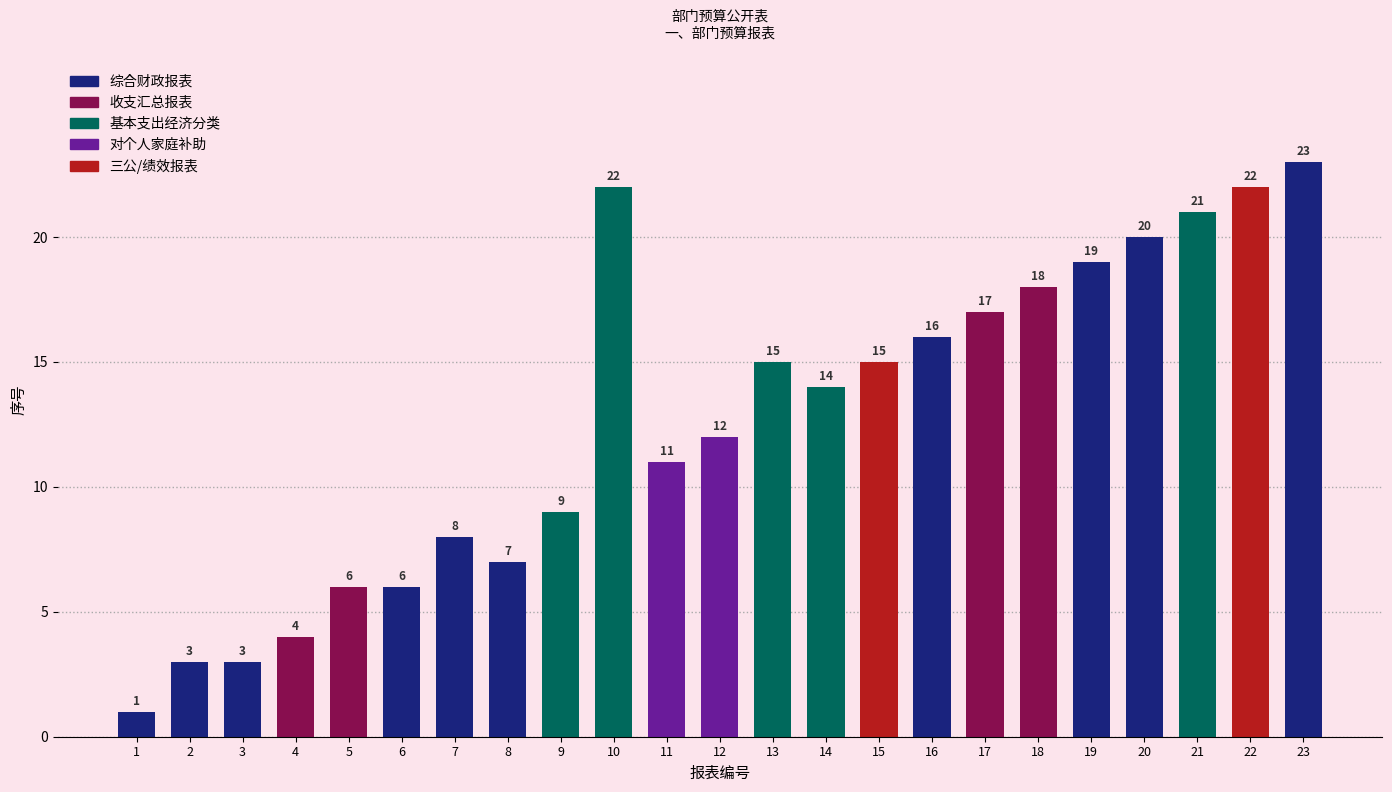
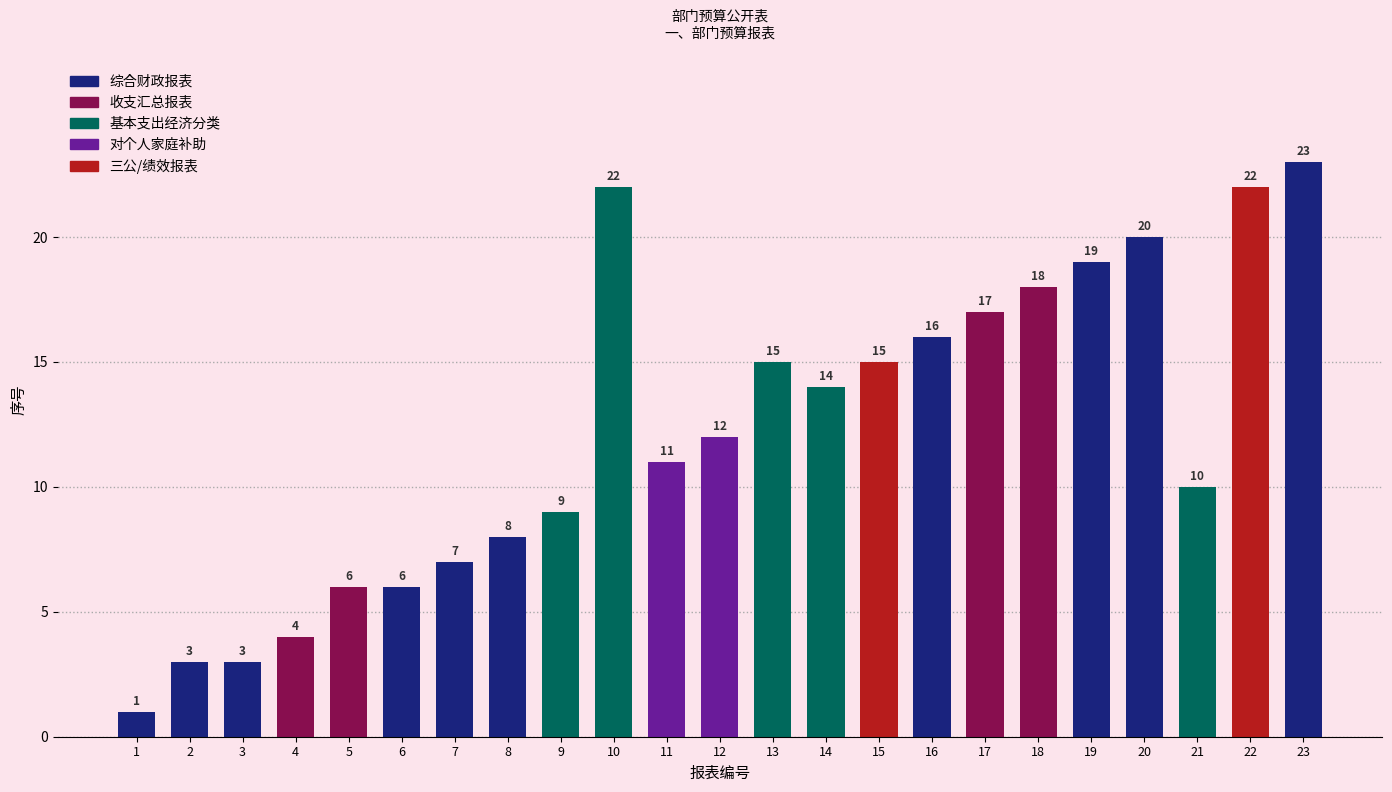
7: 8 -> 7
8: 7 -> 8
21: 21 -> 10
